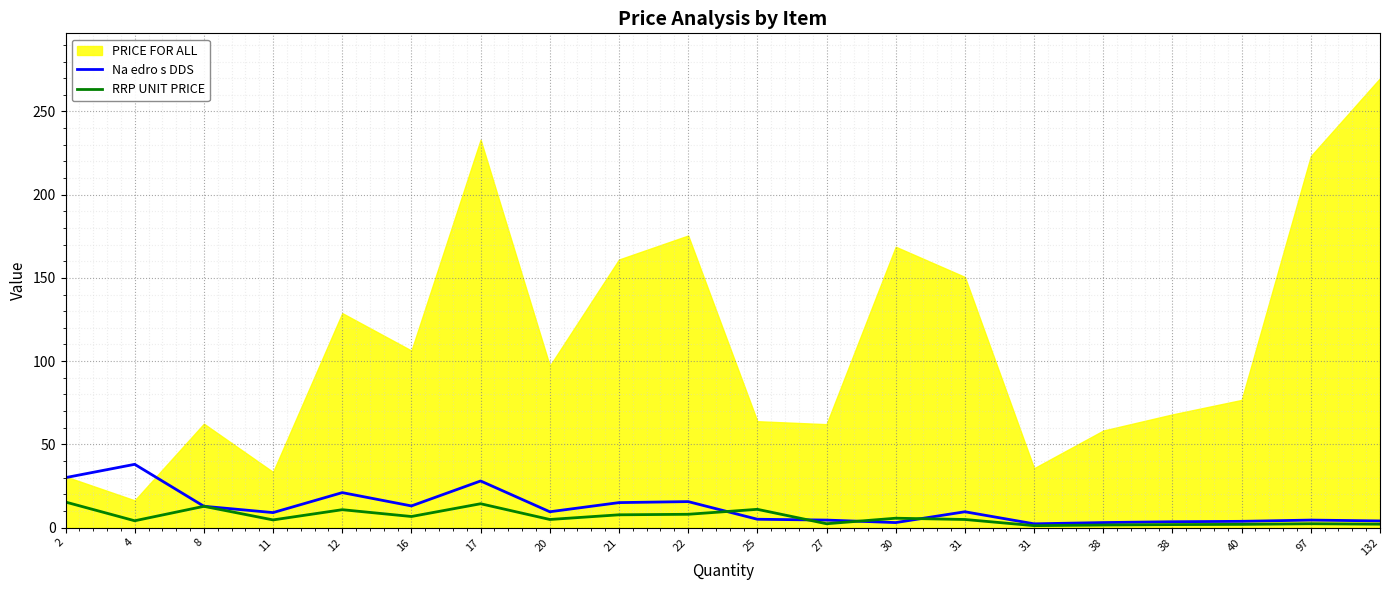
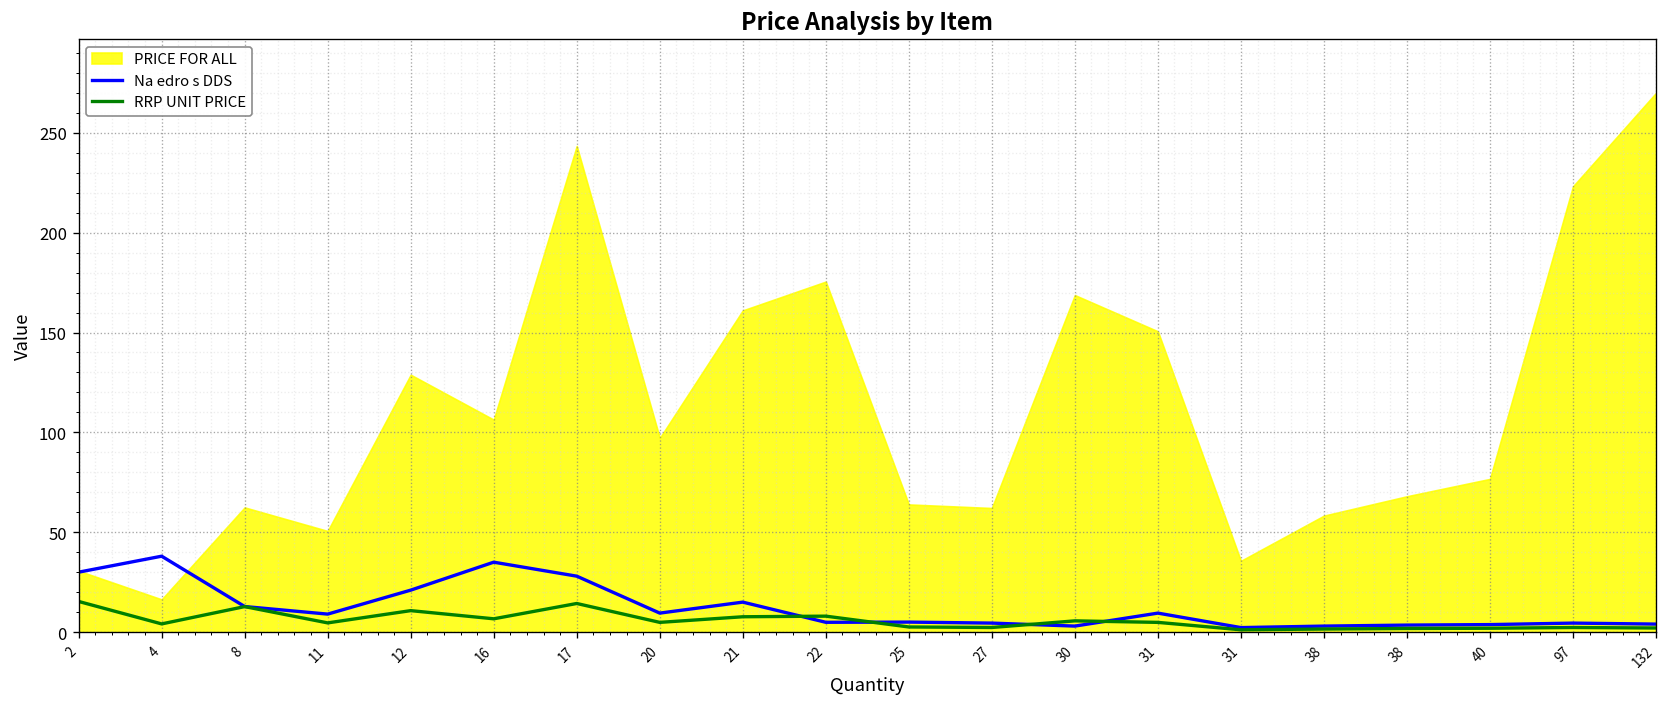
PRICE FOR ALL, 11: 33 -> 51
Na edro s DDS, 16: 13 -> 35
PRICE FOR ALL, 17: 233 -> 243
Na edro s DDS, 22: 16 -> 5
RRP UNIT PRICE, 25: 11 -> 3
